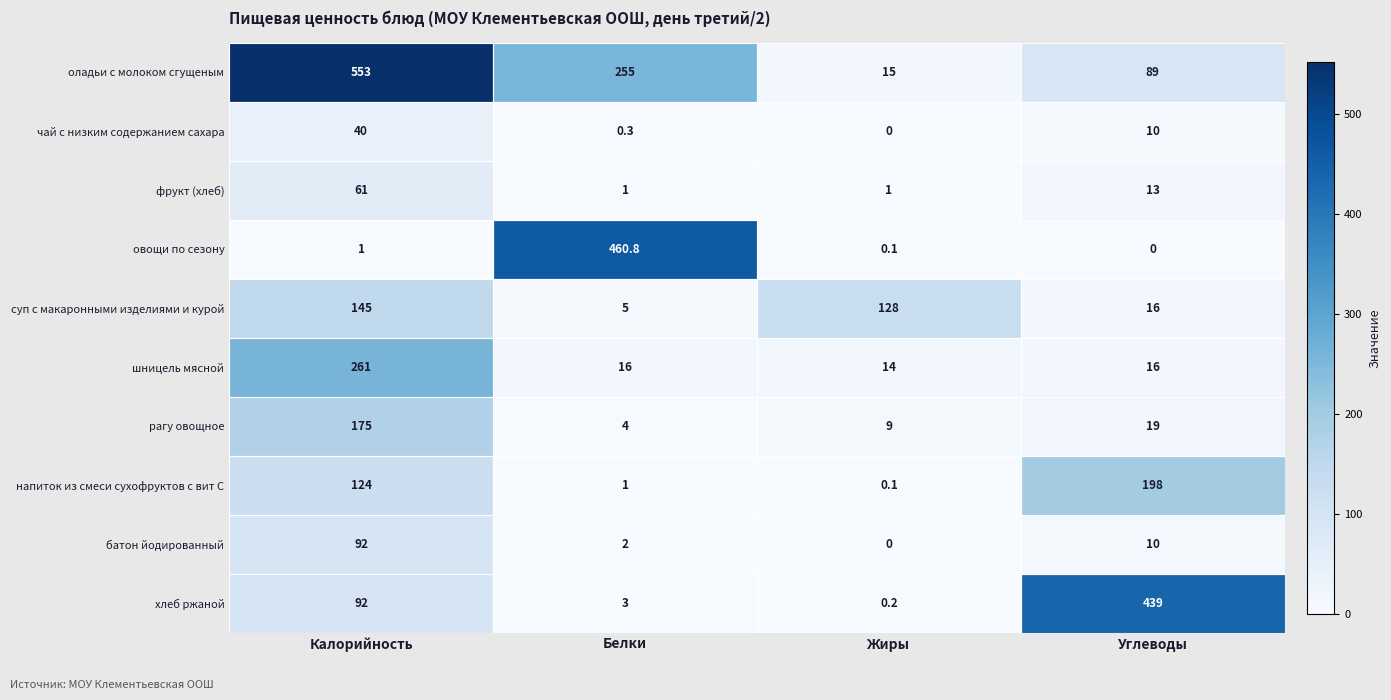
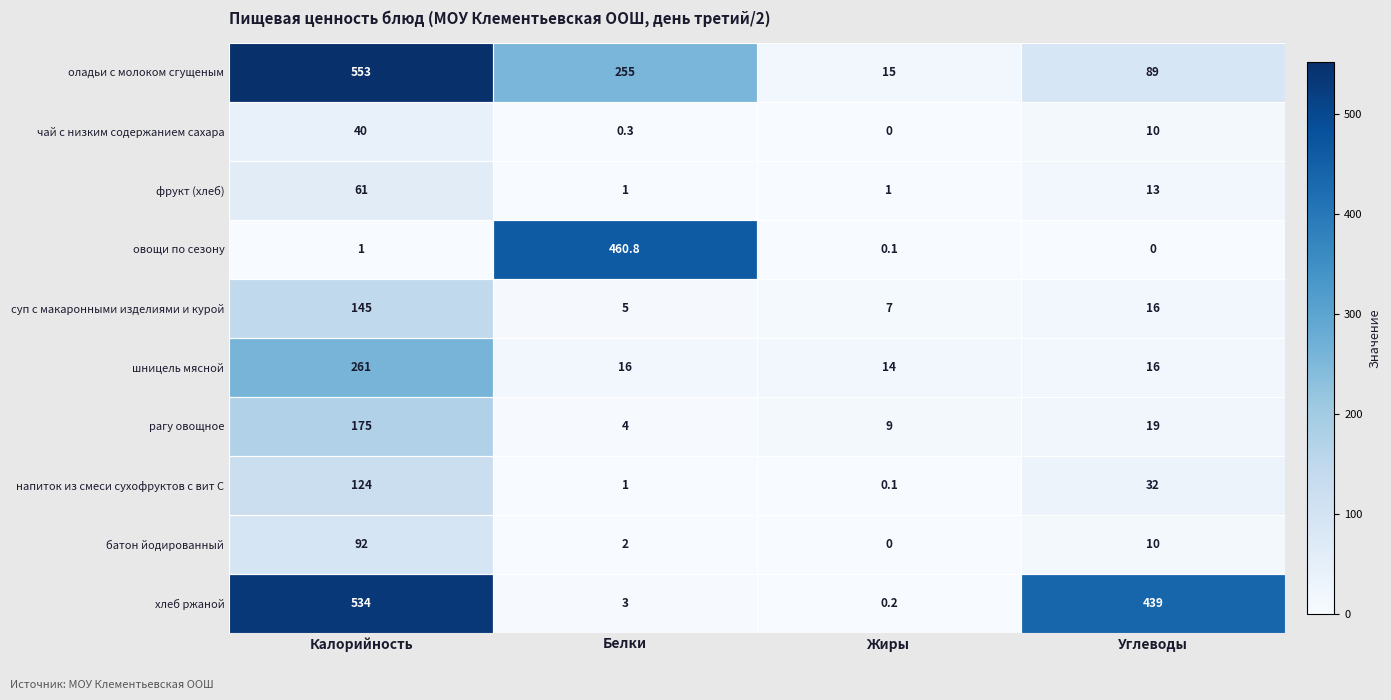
суп с макаронными изделиями и курой, Жиры: 128 -> 7
напиток из смеси сухофруктов с вит С, Углеводы: 198 -> 32
хлеб ржаной, Калорийность: 92 -> 534
